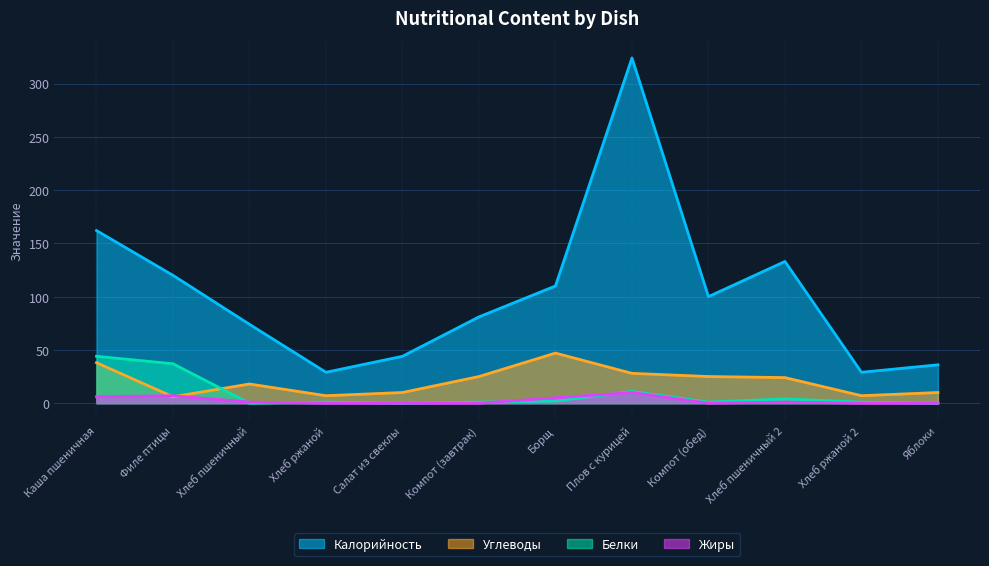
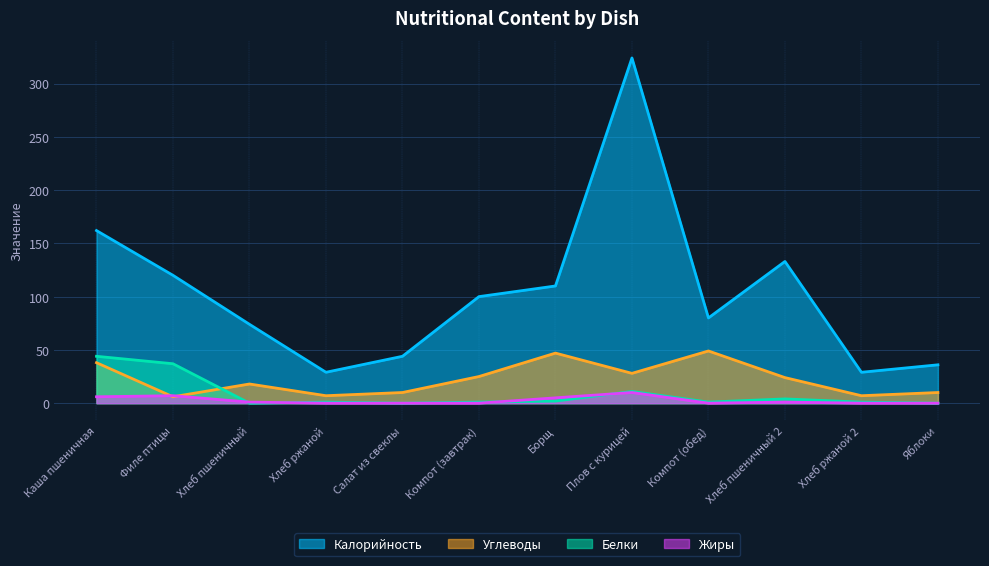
Калорийность, Компот (завтрак): 81 -> 100
Калорийность, Компот (обед): 100 -> 80
Углеводы, Компот (обед): 25 -> 49
